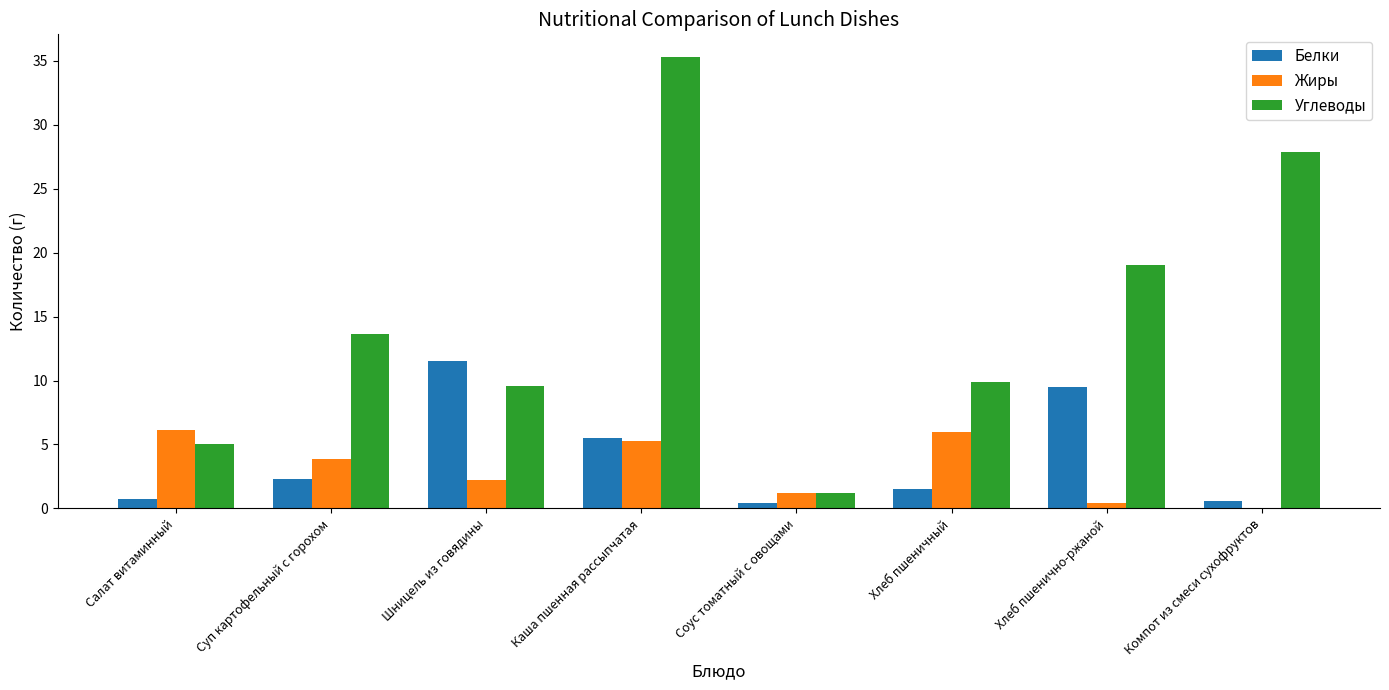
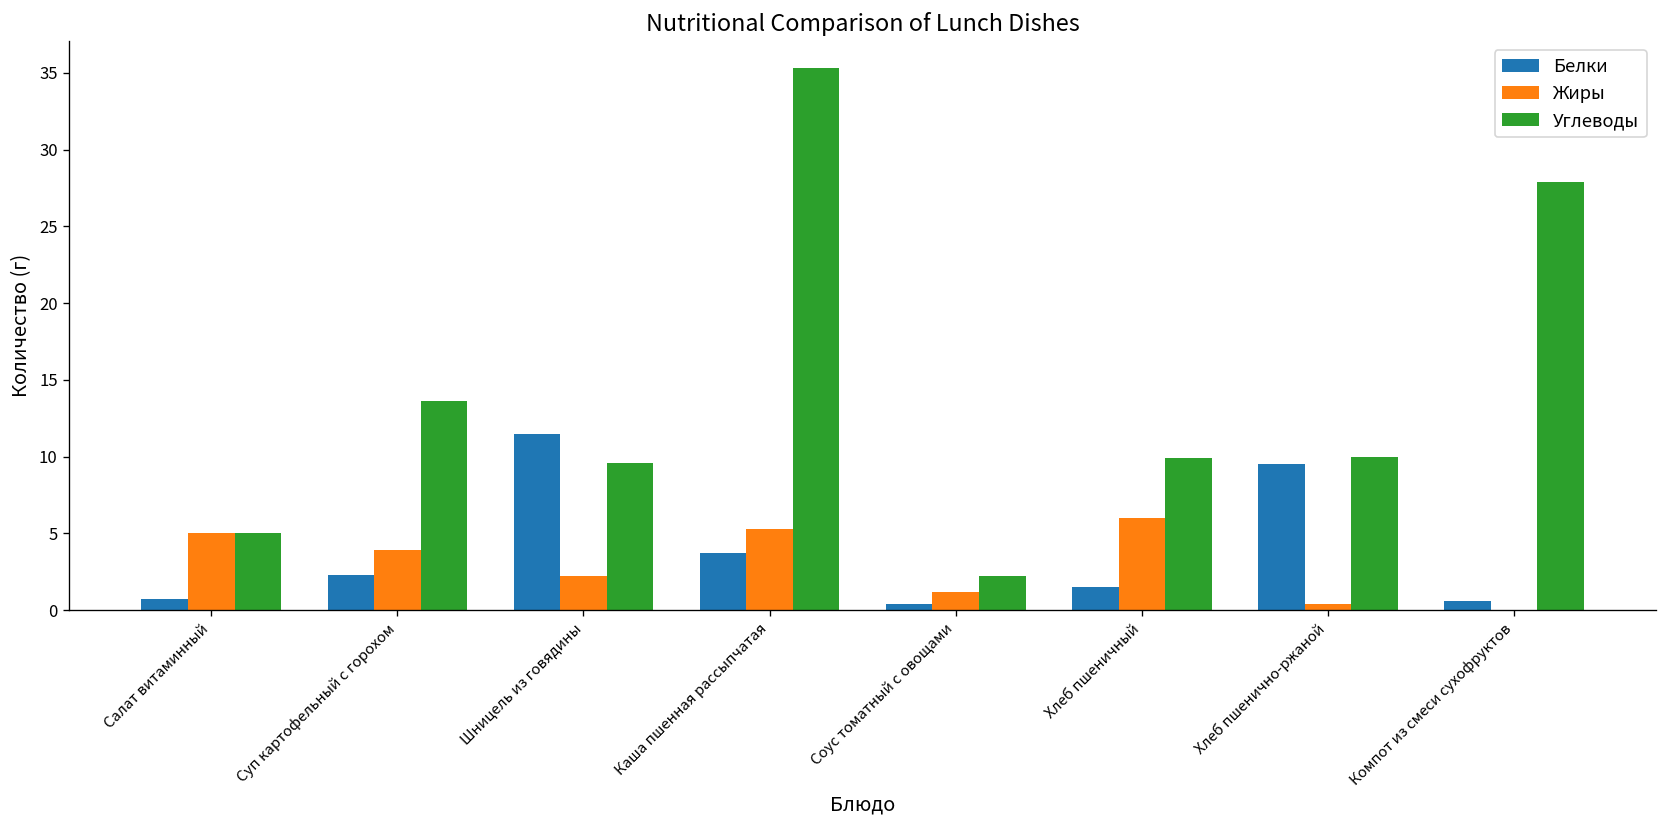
Жиры, Салат витаминный: 6.1 -> 5.0
Белки, Каша пшенная рассыпчатая: 5.5 -> 3.7
Углеводы, Соус томатный с овощами: 1.2 -> 2.2
Углеводы, Хлеб пшенично-ржаной: 19 -> 10
